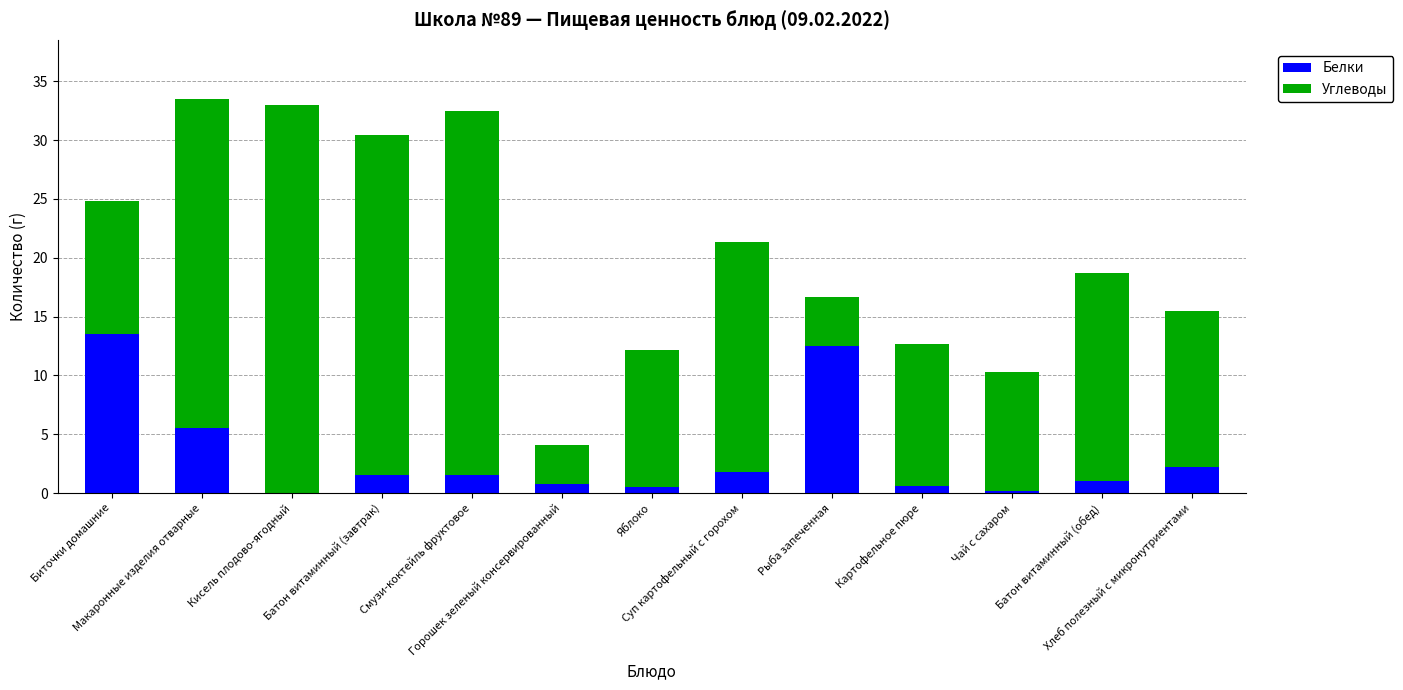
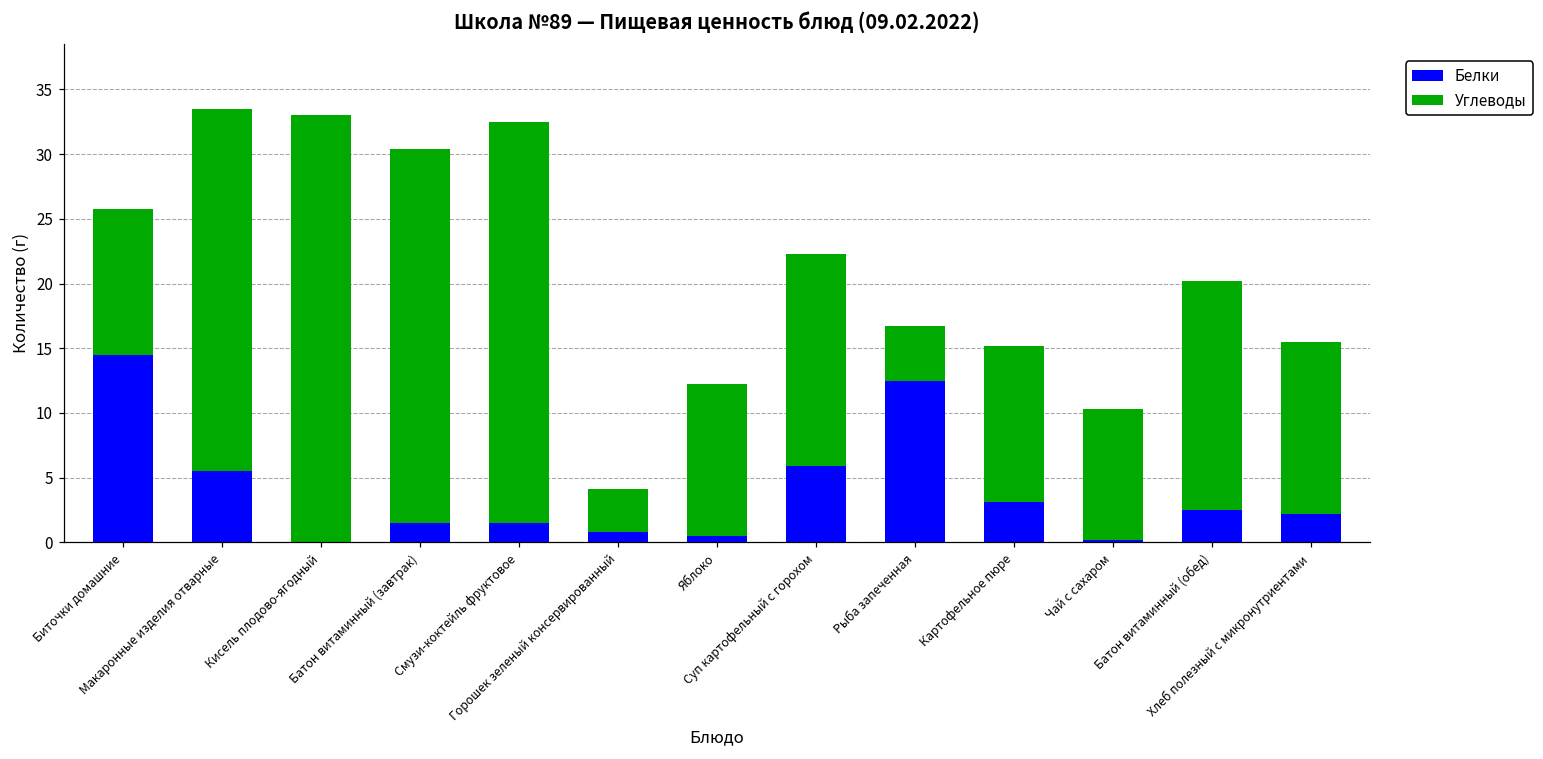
Белки, Биточки домашние: 13.5 -> 14.5
Белки, Суп картофельный с горохом: 1.8 -> 5.9
Углеводы, Суп картофельный с горохом: 19.5 -> 16.4
Белки, Картофельное пюре: 0.6 -> 3.1
Белки, Батон витаминный (обед): 1.0 -> 2.5
